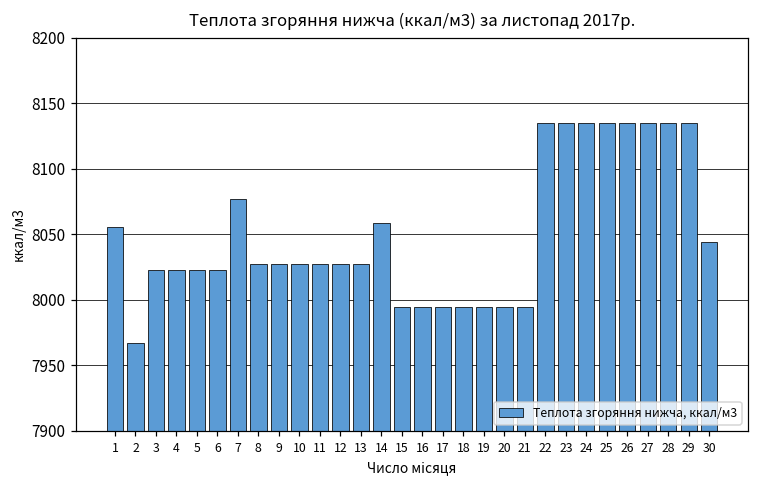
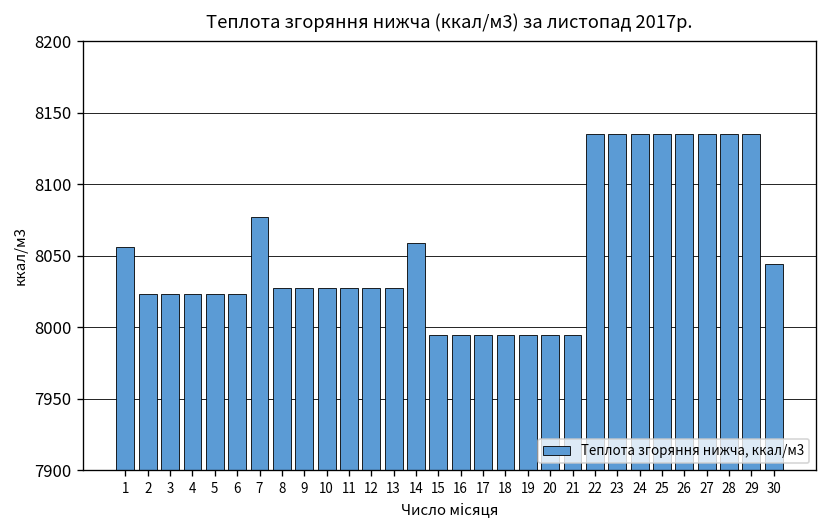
2: 7967 -> 8023
